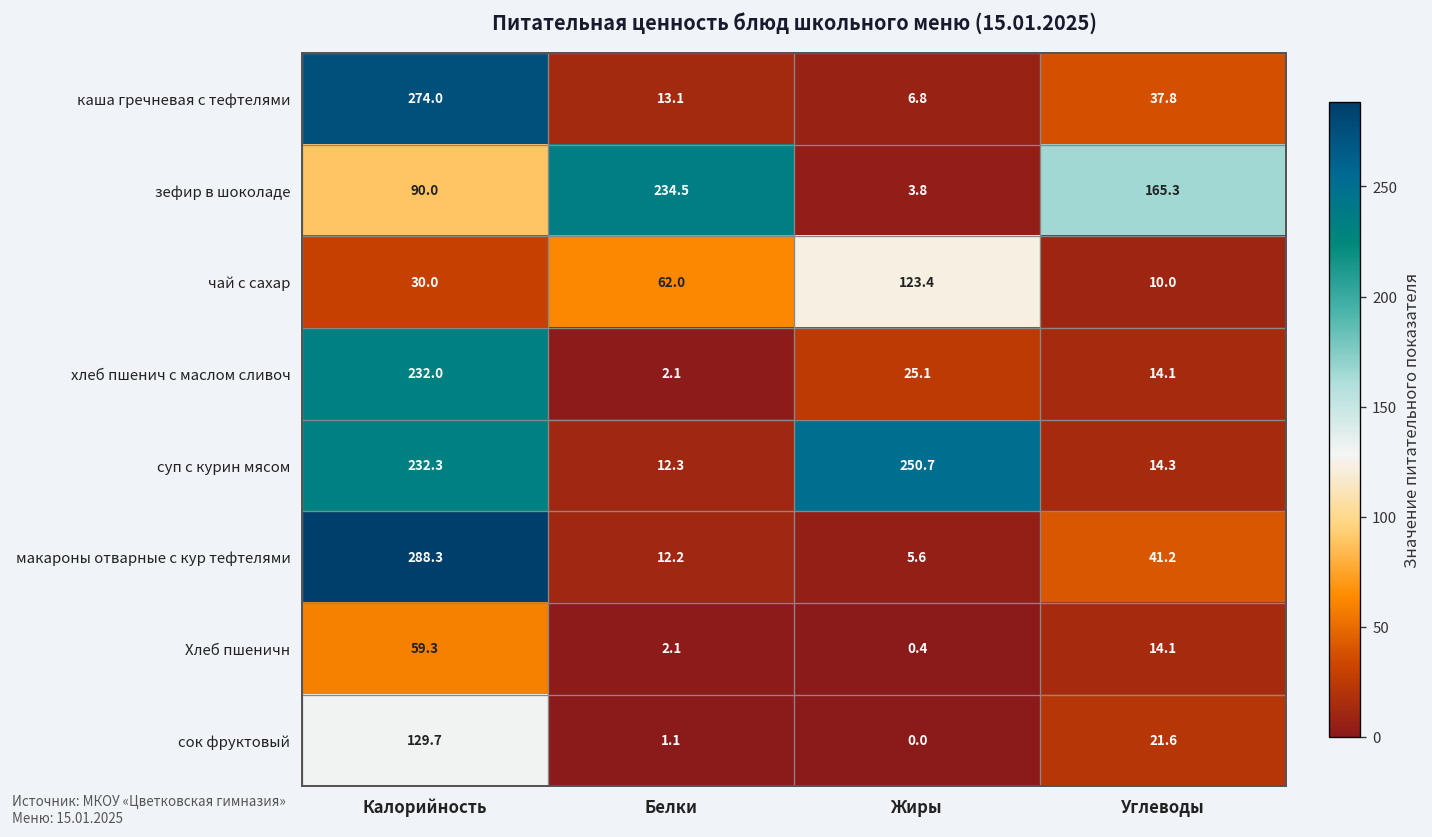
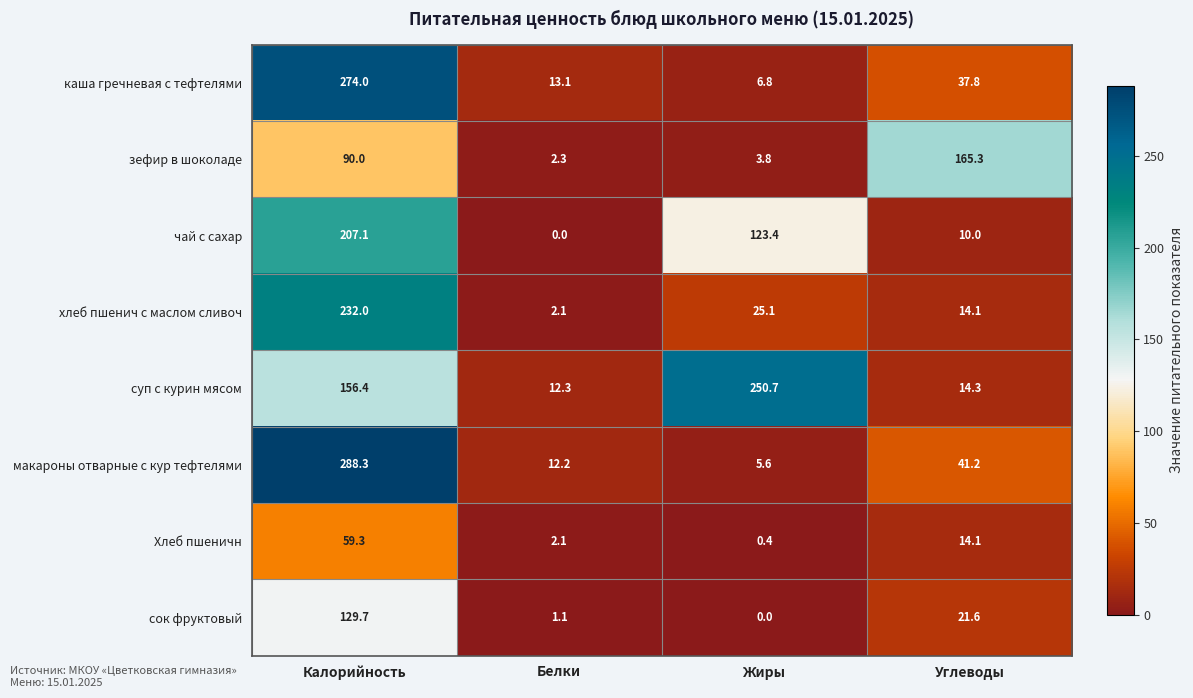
зефир в шоколаде, Белки: 234.5 -> 2.3
чай с сахар, Калорийность: 30.0 -> 207.1
чай с сахар, Белки: 62.0 -> 0.0
суп с курин мясом, Калорийность: 232.3 -> 156.4
